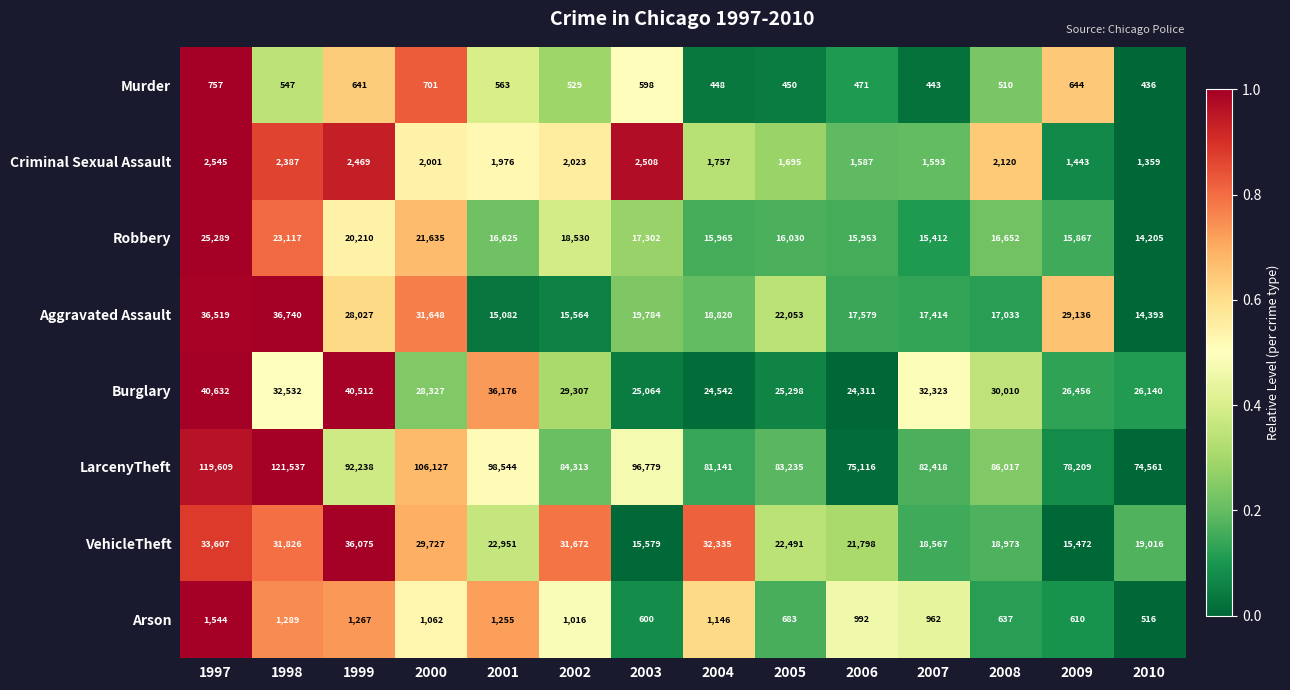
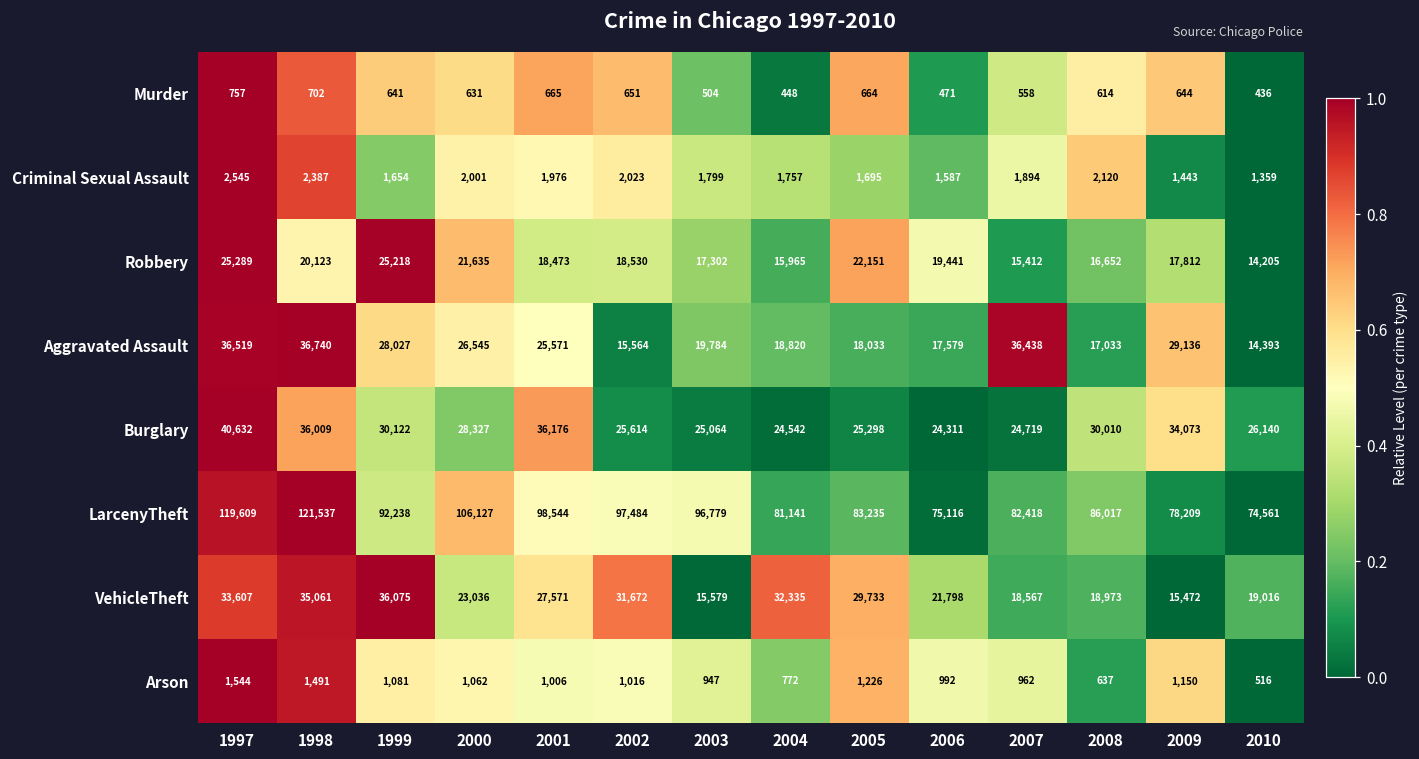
Murder, 1998: 547 -> 702
Murder, 2000: 701 -> 631
Murder, 2001: 563 -> 665
Murder, 2002: 529 -> 651
Murder, 2003: 598 -> 504
Murder, 2005: 450 -> 664
Murder, 2007: 443 -> 558
Murder, 2008: 510 -> 614
Criminal Sexual Assault, 1999: 2,469 -> 1,654
Criminal Sexual Assault, 2003: 2,508 -> 1,799
Criminal Sexual Assault, 2007: 1,593 -> 1,894
Robbery, 1998: 23,117 -> 20,123
Robbery, 1999: 20,210 -> 25,218
Robbery, 2001: 16,625 -> 18,473
Robbery, 2005: 16,030 -> 22,151
Robbery, 2006: 15,953 -> 19,441
Robbery, 2009: 15,867 -> 17,812
Aggravated Assault, 2000: 31,648 -> 26,545
Aggravated Assault, 2001: 15,082 -> 25,571
Aggravated Assault, 2005: 22,053 -> 18,033
Aggravated Assault, 2007: 17,414 -> 36,438
Burglary, 1998: 32,532 -> 36,009
Burglary, 1999: 40,512 -> 30,122
Burglary, 2002: 29,307 -> 25,614
Burglary, 2007: 32,323 -> 24,719
Burglary, 2009: 26,456 -> 34,073
LarcenyTheft, 2002: 84,313 -> 97,484
VehicleTheft, 1998: 31,826 -> 35,061
VehicleTheft, 2000: 29,727 -> 23,036
VehicleTheft, 2001: 22,951 -> 27,571
VehicleTheft, 2005: 22,491 -> 29,733
Arson, 1998: 1,289 -> 1,491
Arson, 1999: 1,267 -> 1,081
Arson, 2001: 1,255 -> 1,006
Arson, 2003: 600 -> 947
Arson, 2004: 1,146 -> 772
Arson, 2005: 683 -> 1,226
Arson, 2009: 610 -> 1,150
